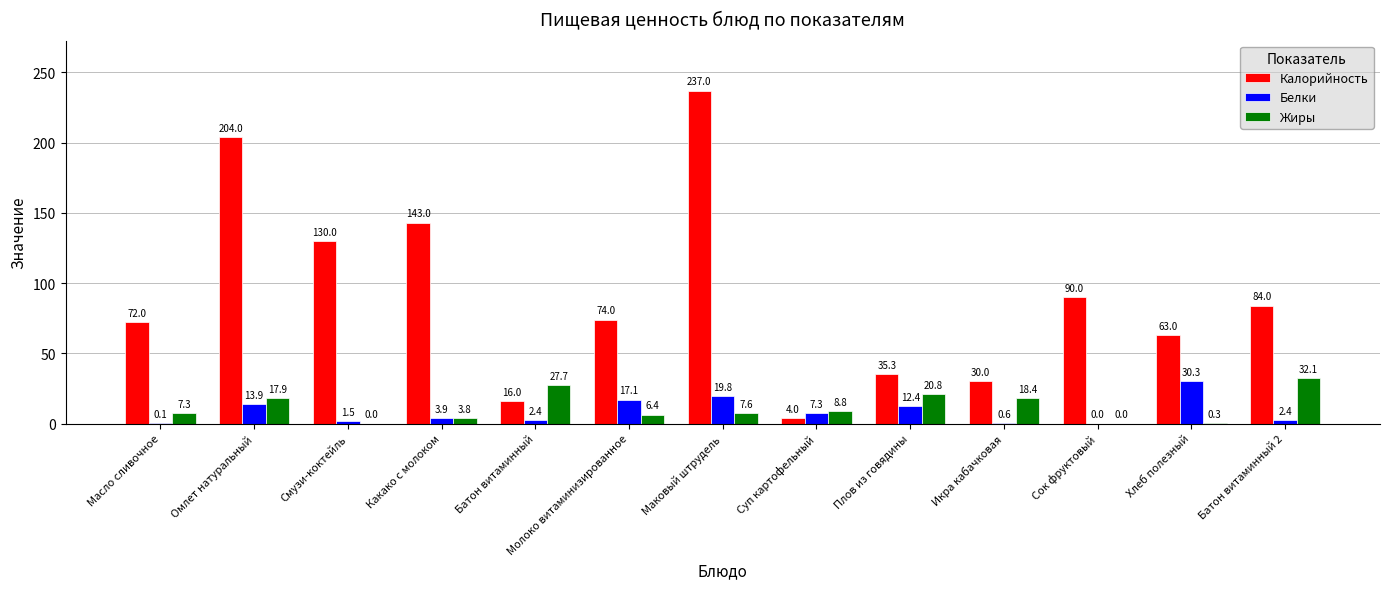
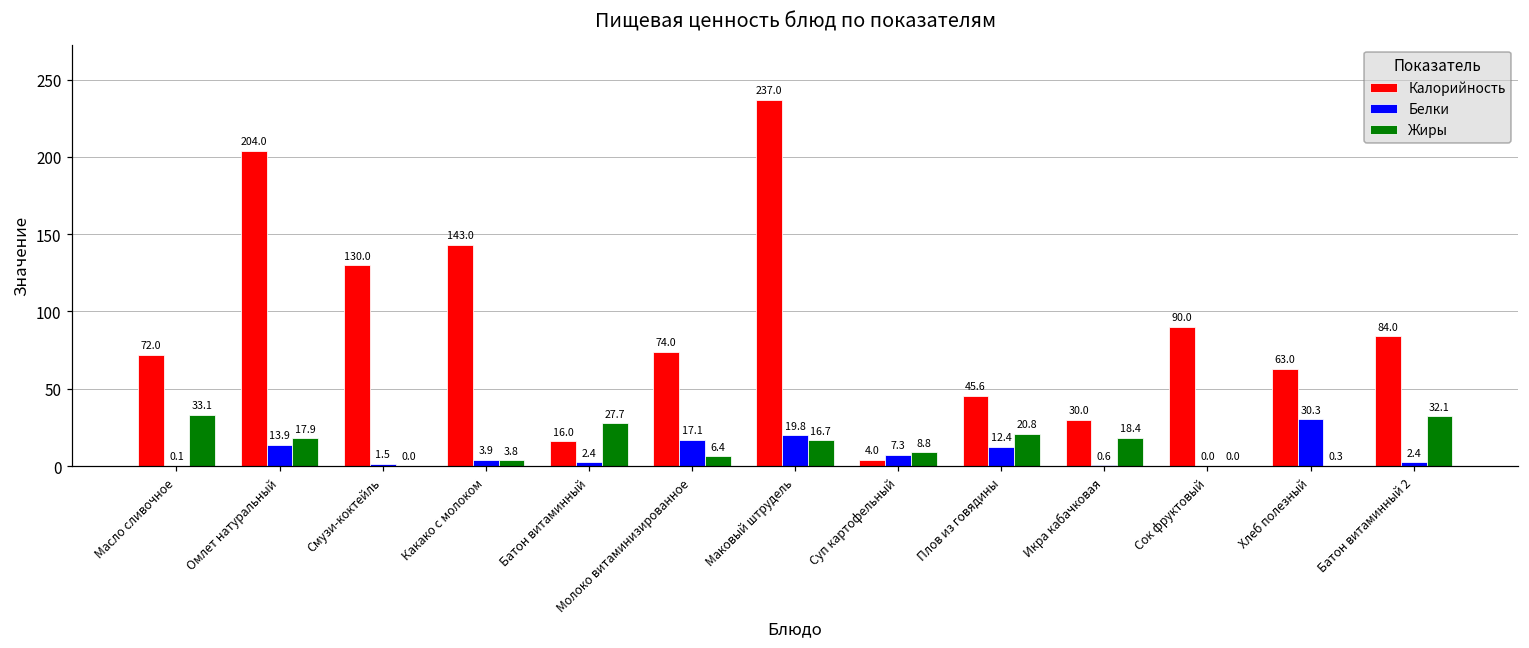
Жиры, Масло сливочное: 7.3 -> 33.1
Жиры, Маковый штрудель: 7.6 -> 16.7
Калорийность, Плов из говядины: 35.3 -> 45.6
